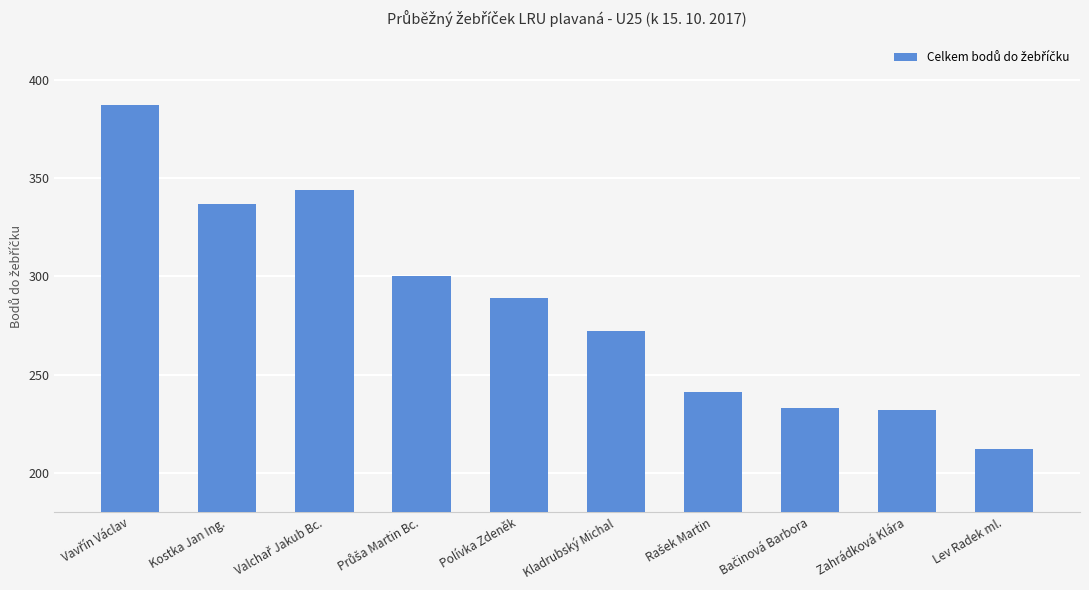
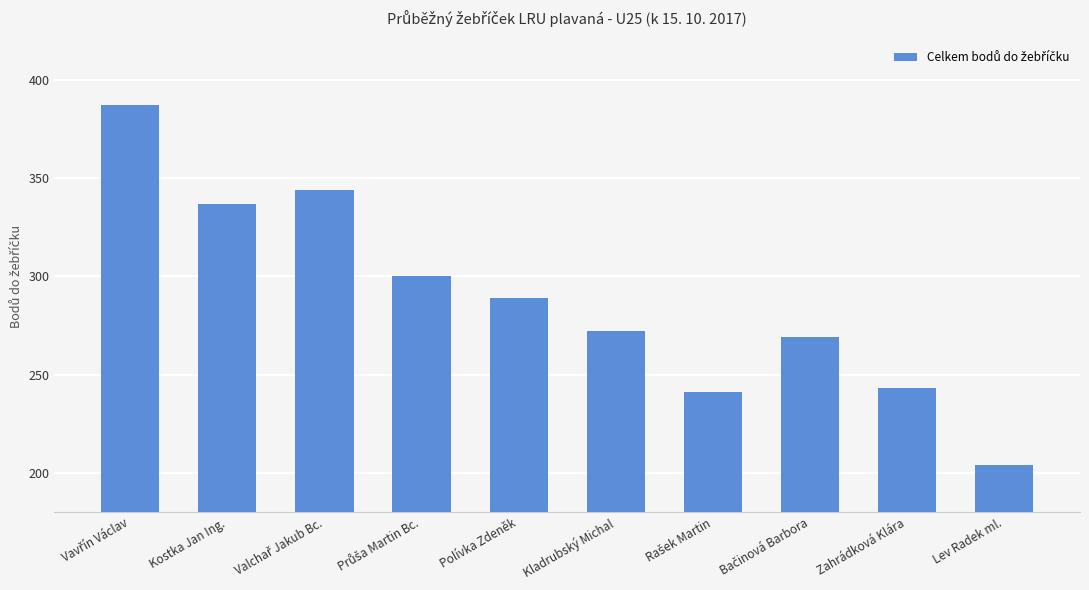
Bačinová Barbora: 233 -> 269
Zahrádková Klára: 232 -> 243
Lev Radek ml.: 212 -> 204
